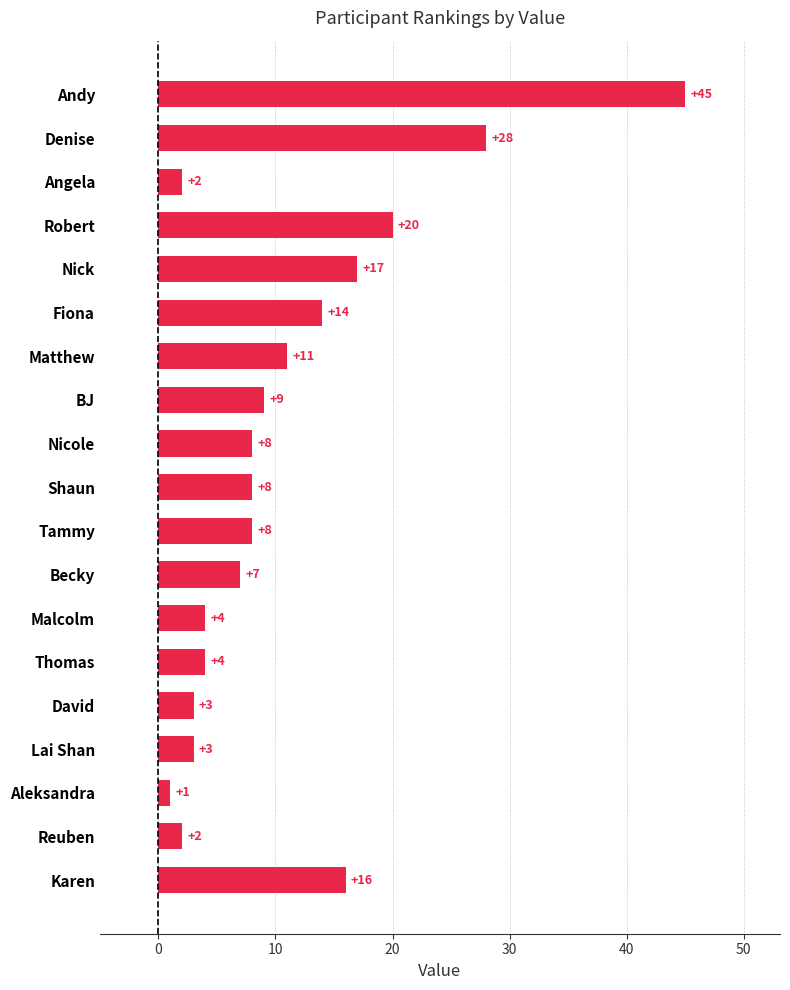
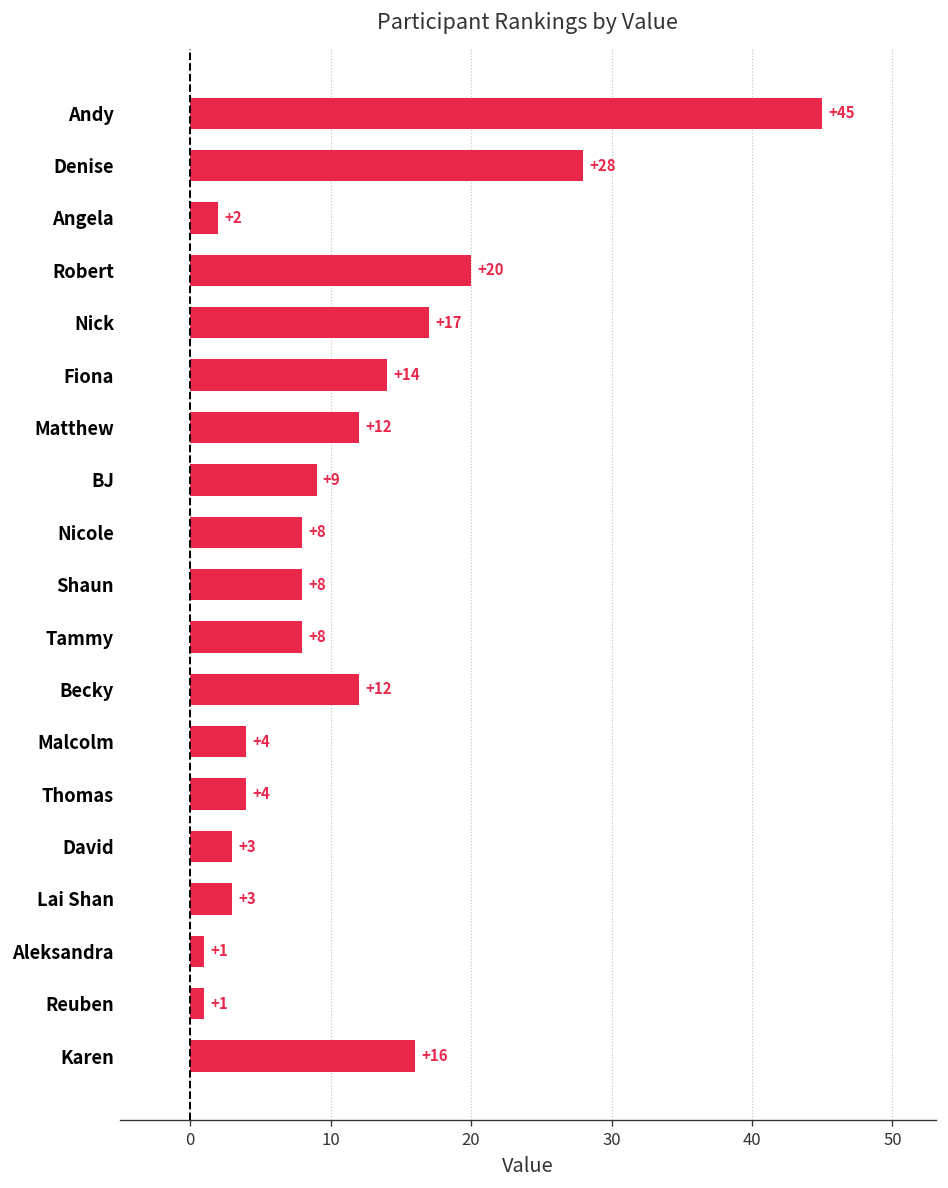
Matthew: +11 -> +12
Becky: +7 -> +12
Reuben: +2 -> +1
